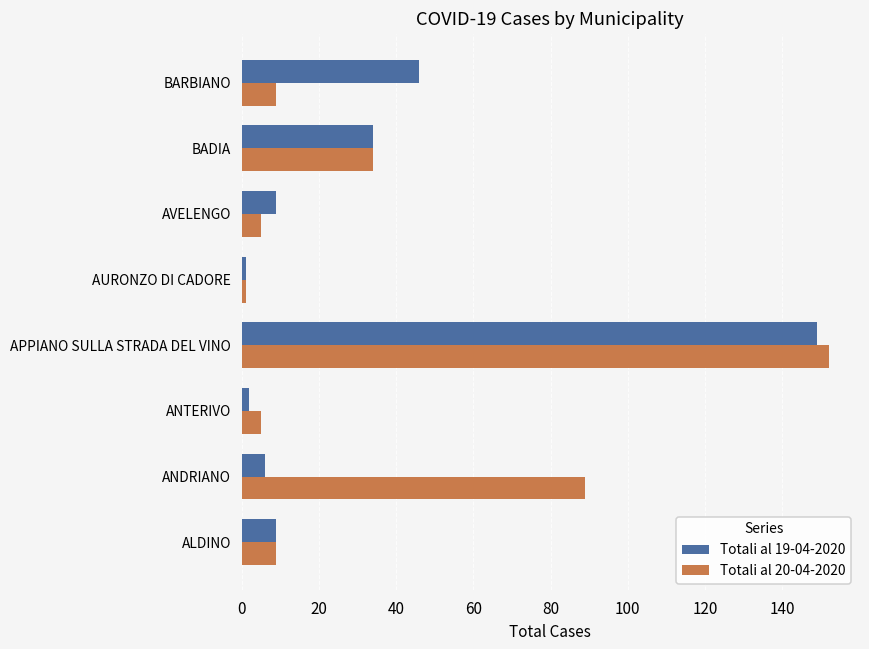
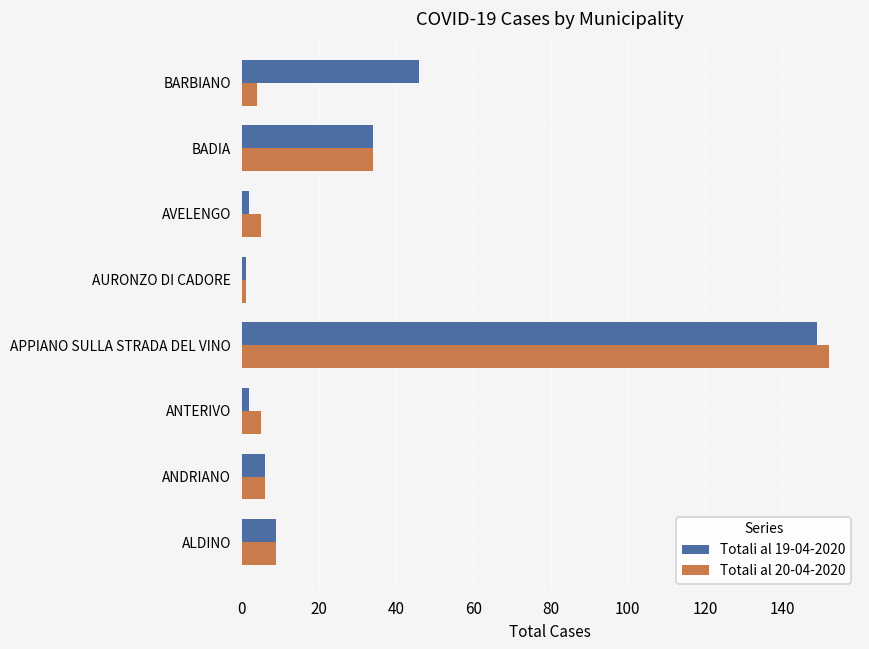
Totali al 20-04-2020, BARBIANO: 9 -> 4
Totali al 19-04-2020, AVELENGO: 9 -> 2
Totali al 20-04-2020, ANDRIANO: 89 -> 6
